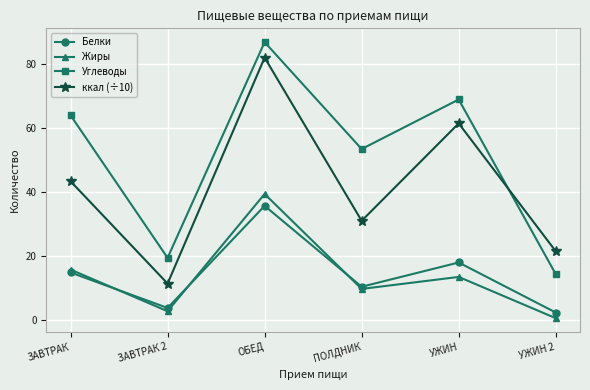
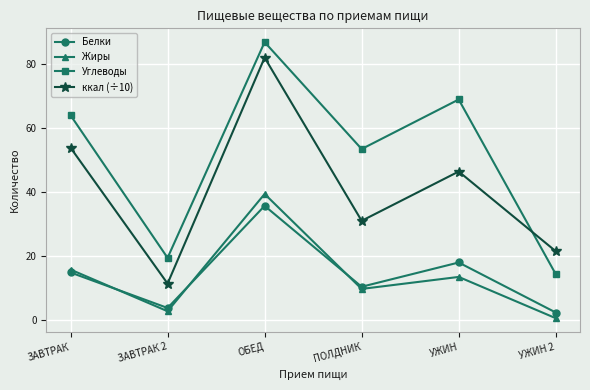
ккал (÷10), ЗАВТРАК: 43 -> 54
ккал (÷10), УЖИН: 61 -> 46
